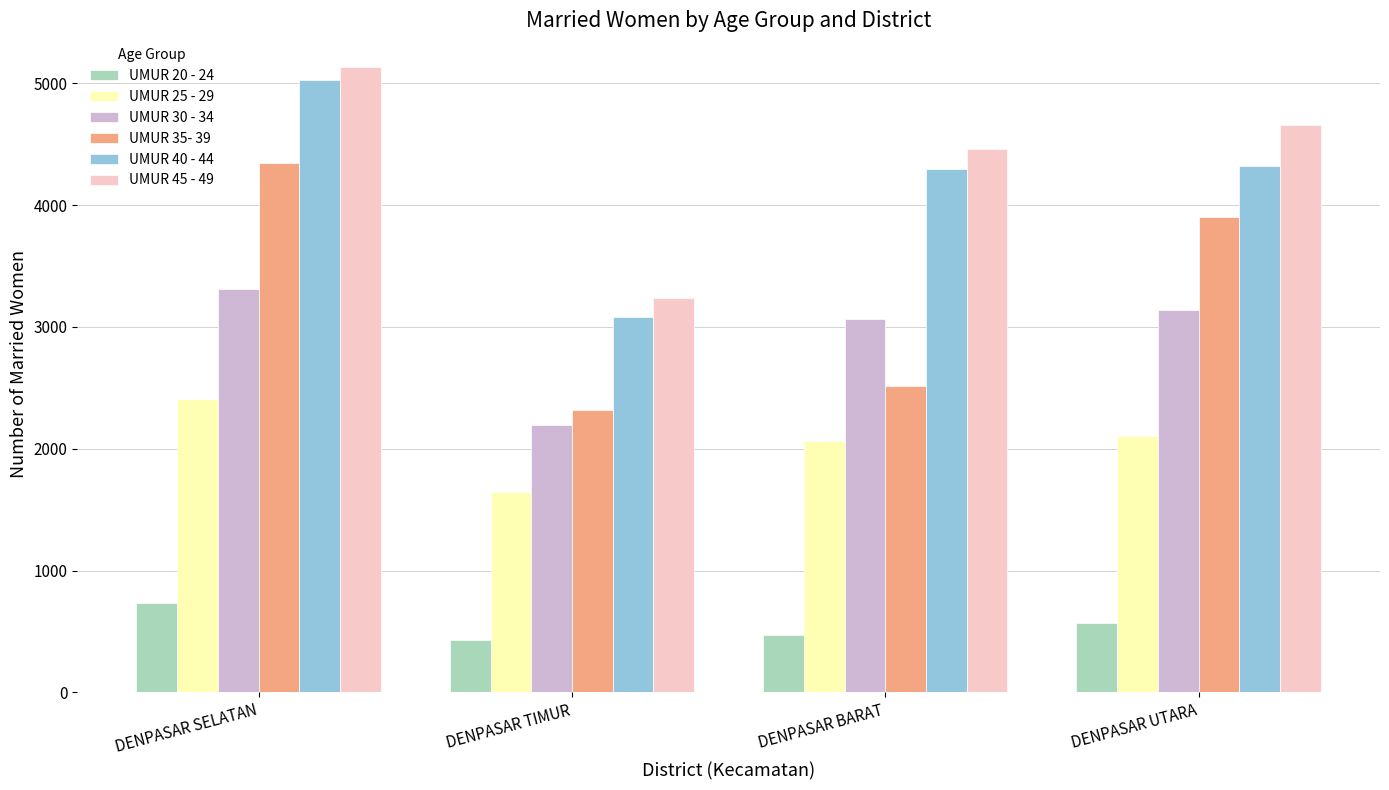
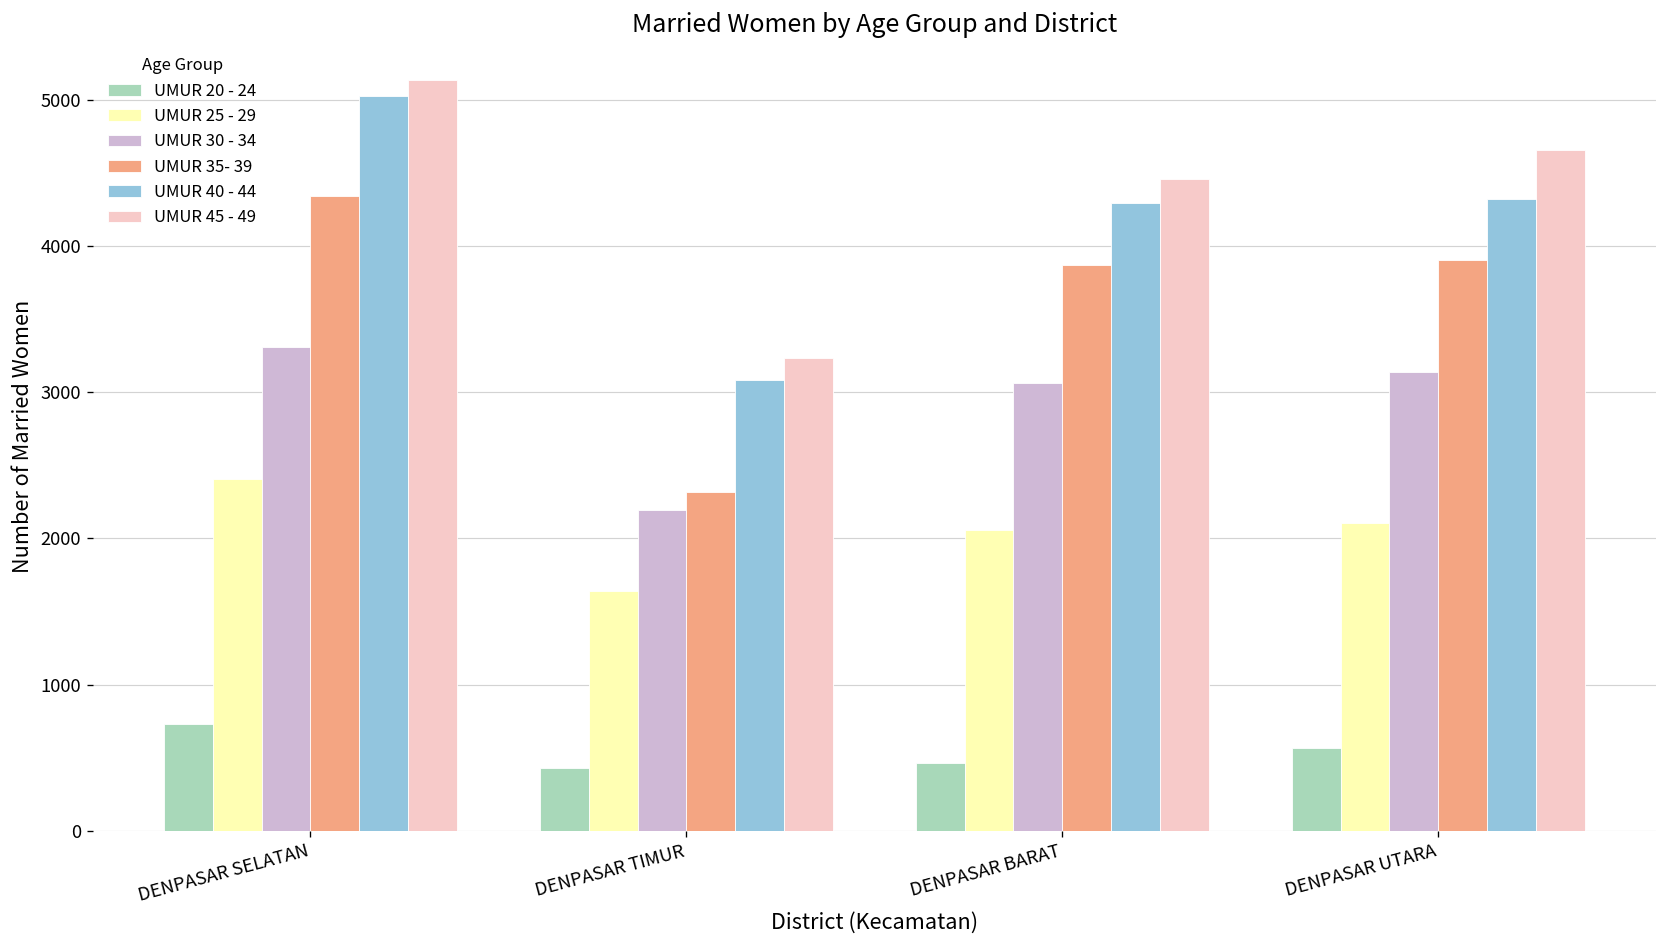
UMUR 35- 39, DENPASAR BARAT: 2510 -> 3870
